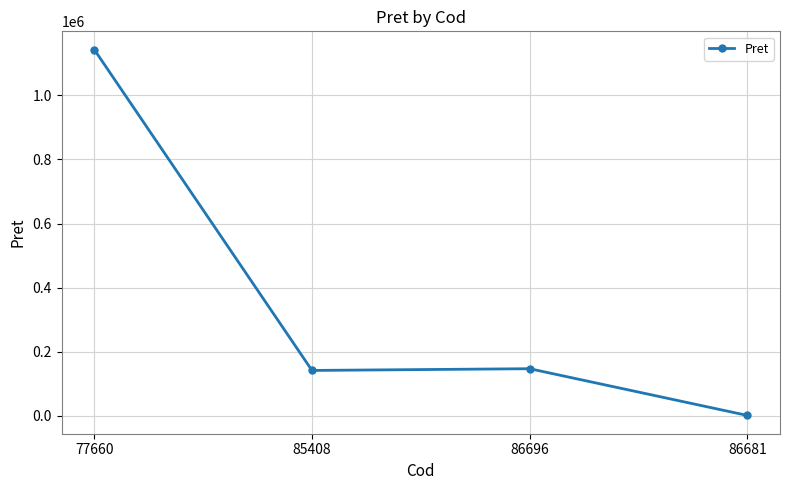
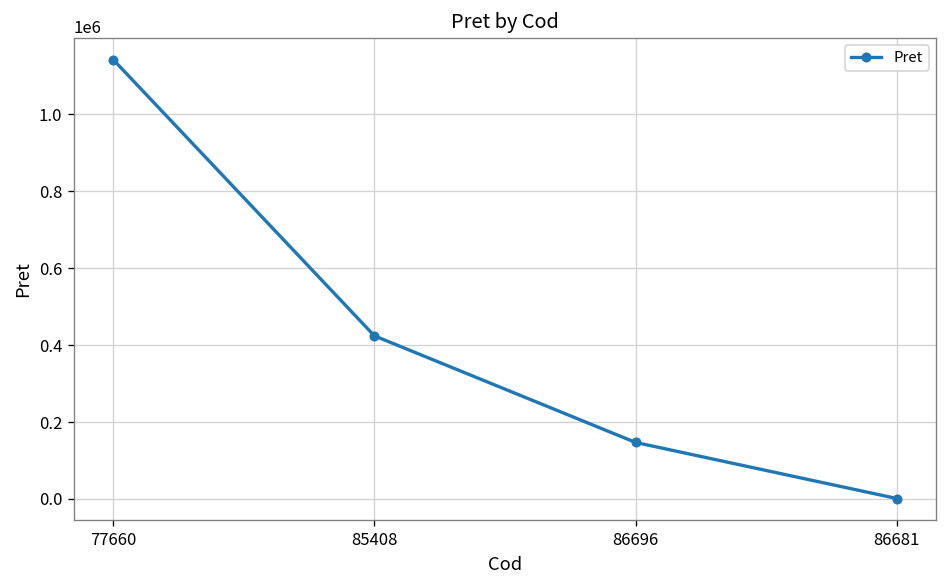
85408: 140000 -> 420000
